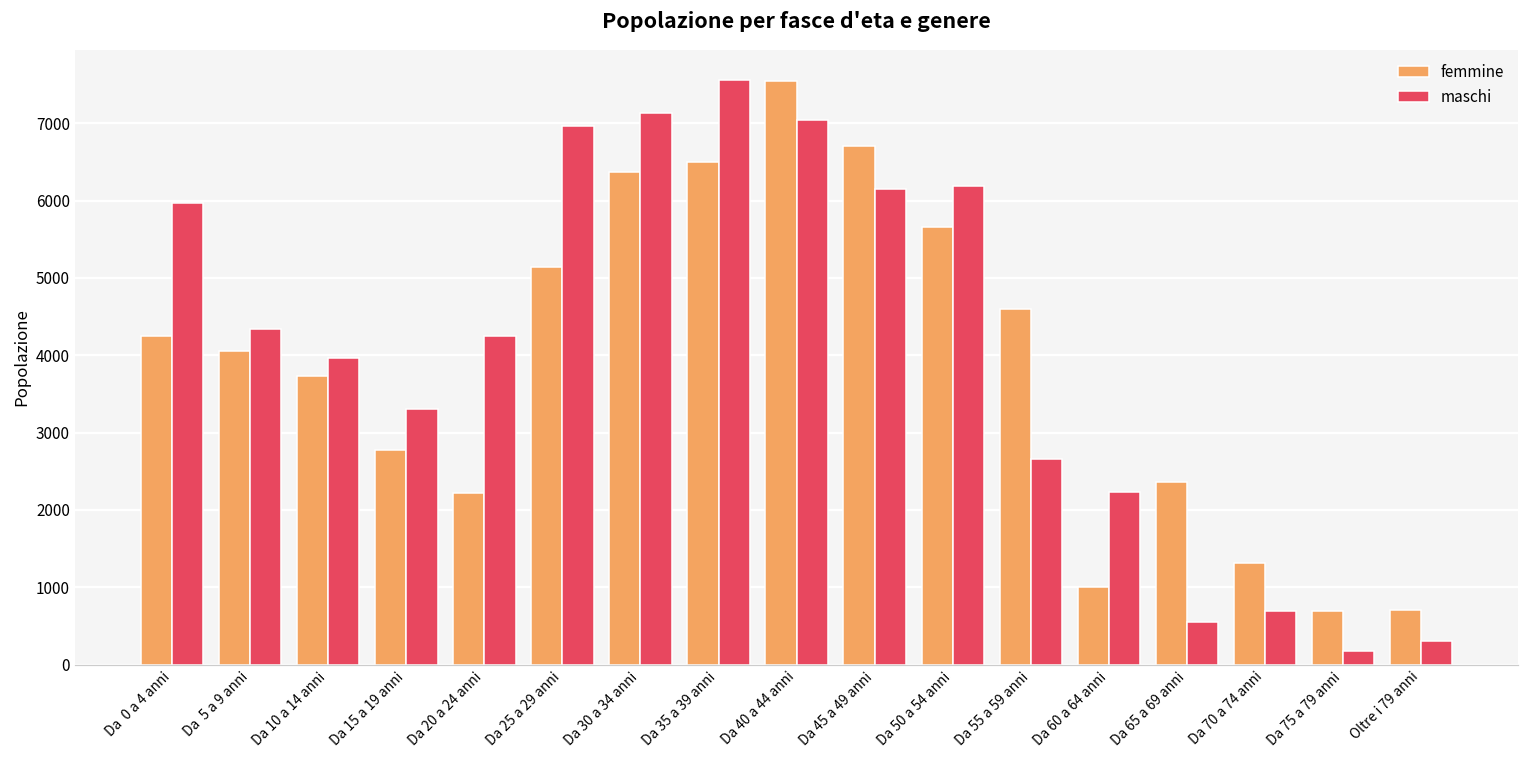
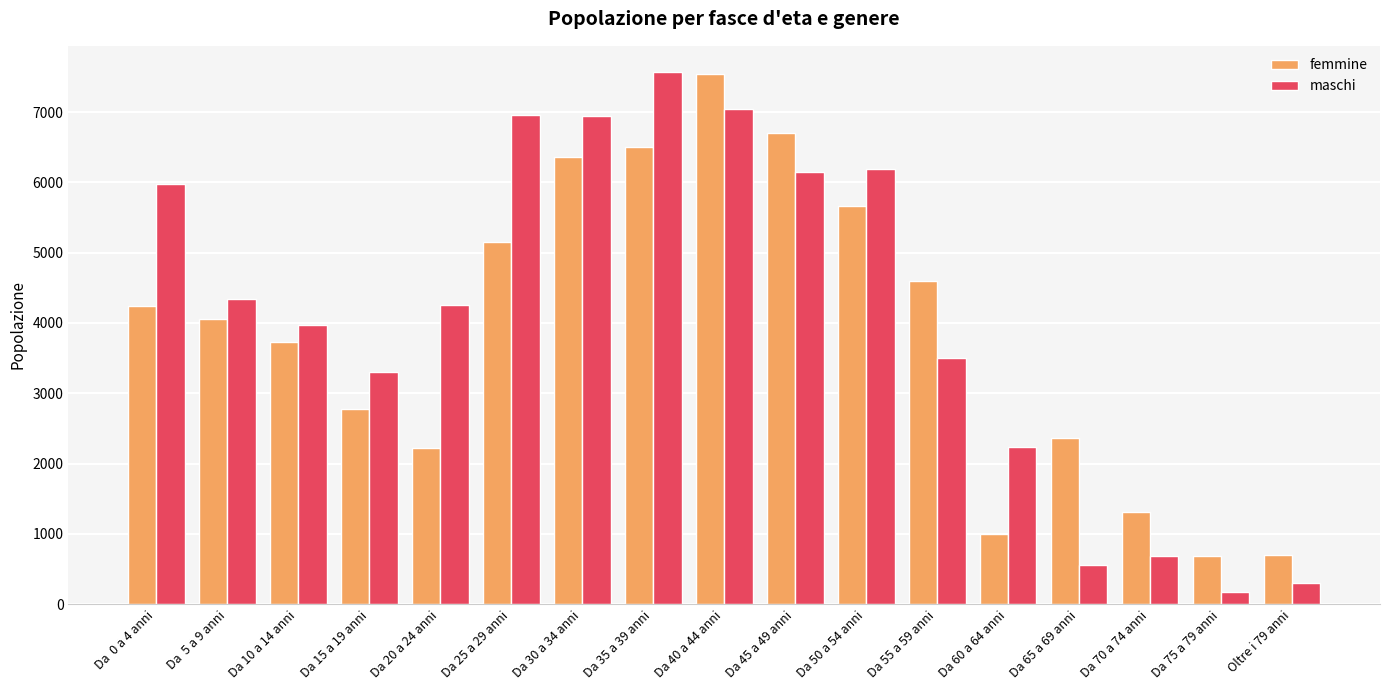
maschi, Da 30 a 34 anni: 7100 -> 6900
maschi, Da 55 a 59 anni: 2700 -> 3500
